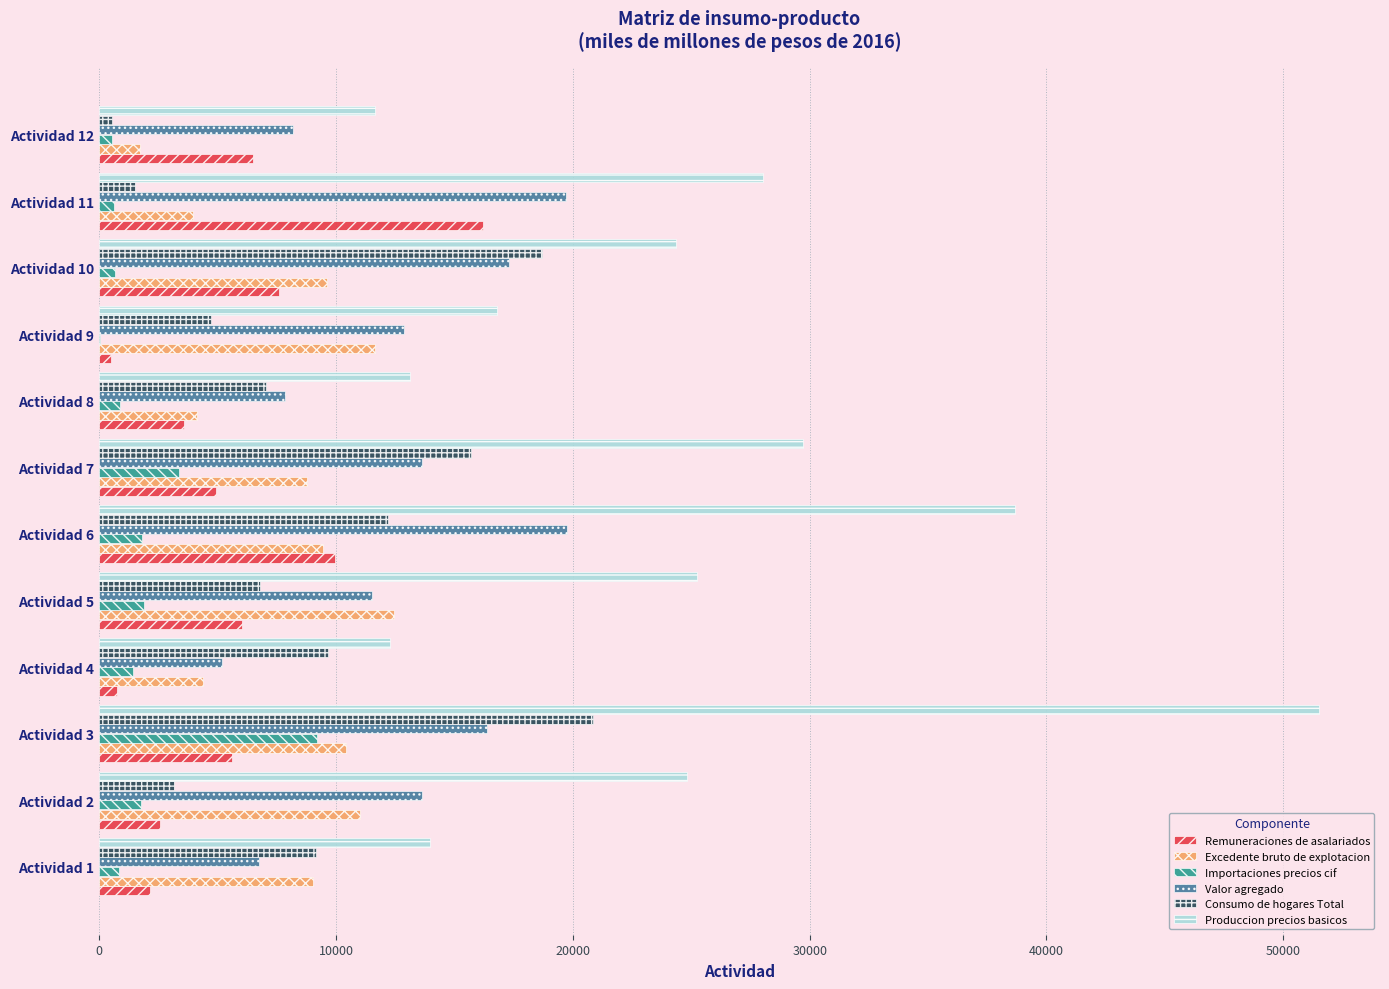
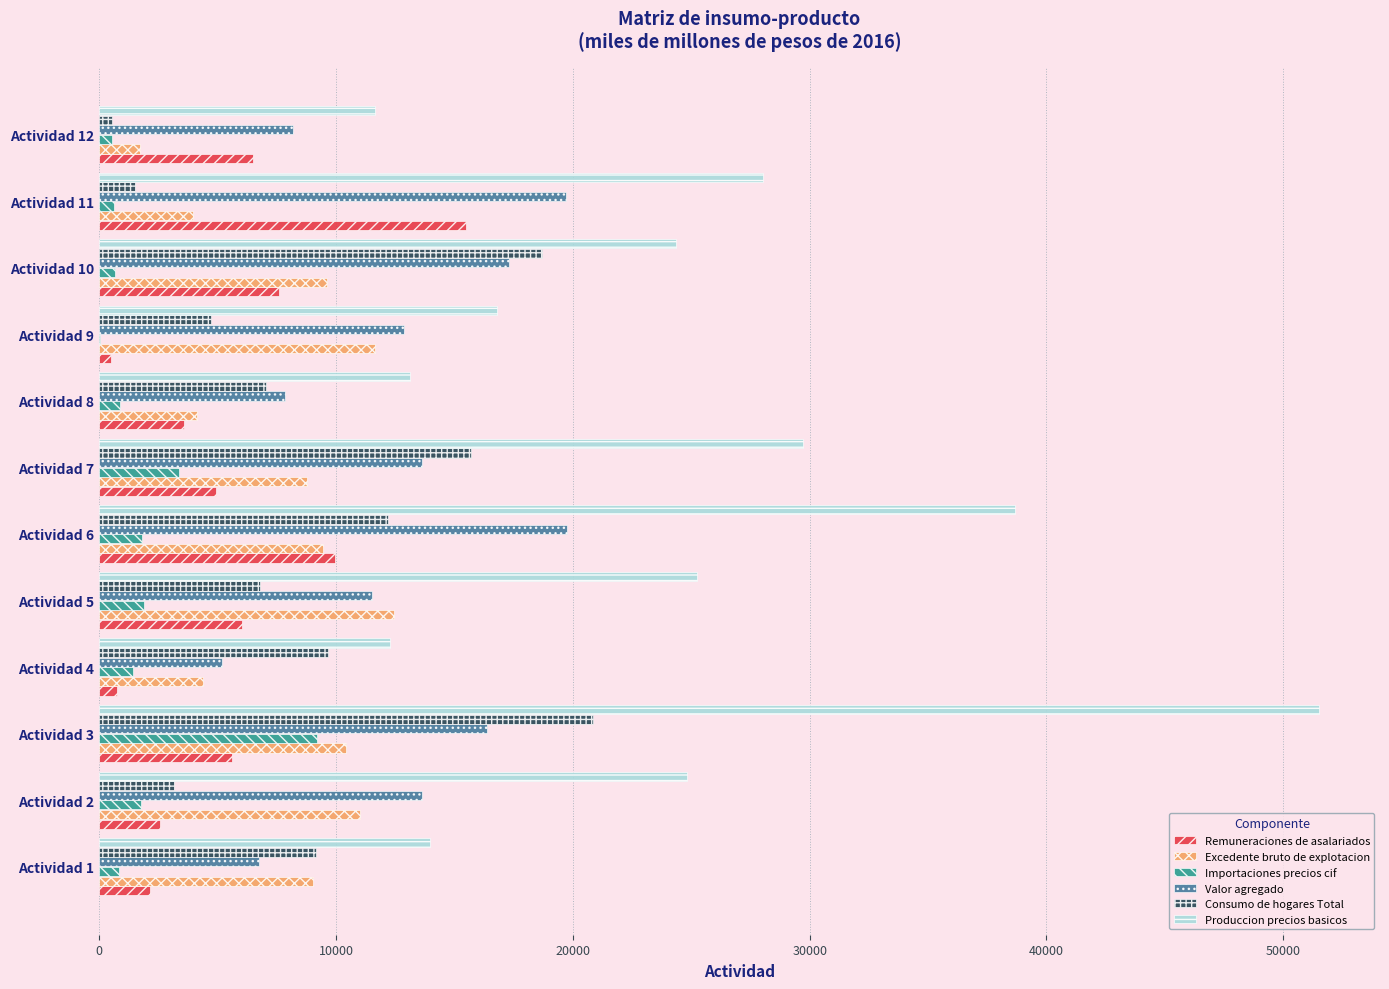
Remuneraciones de asalariados, Actividad 11: 16200 -> 15500
